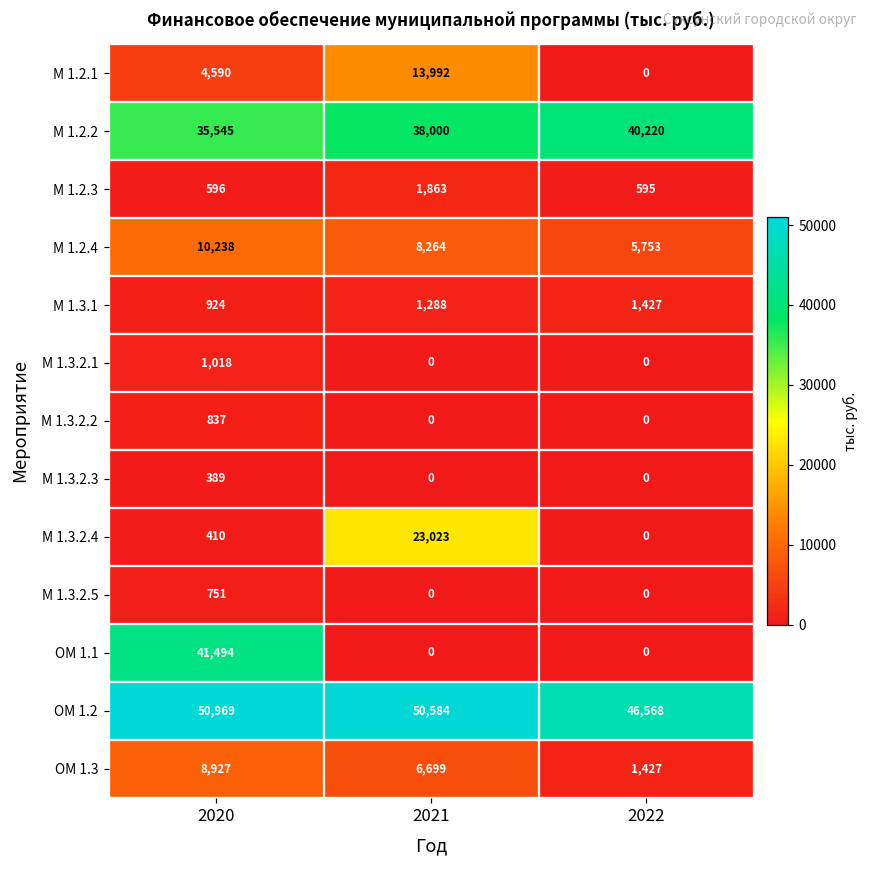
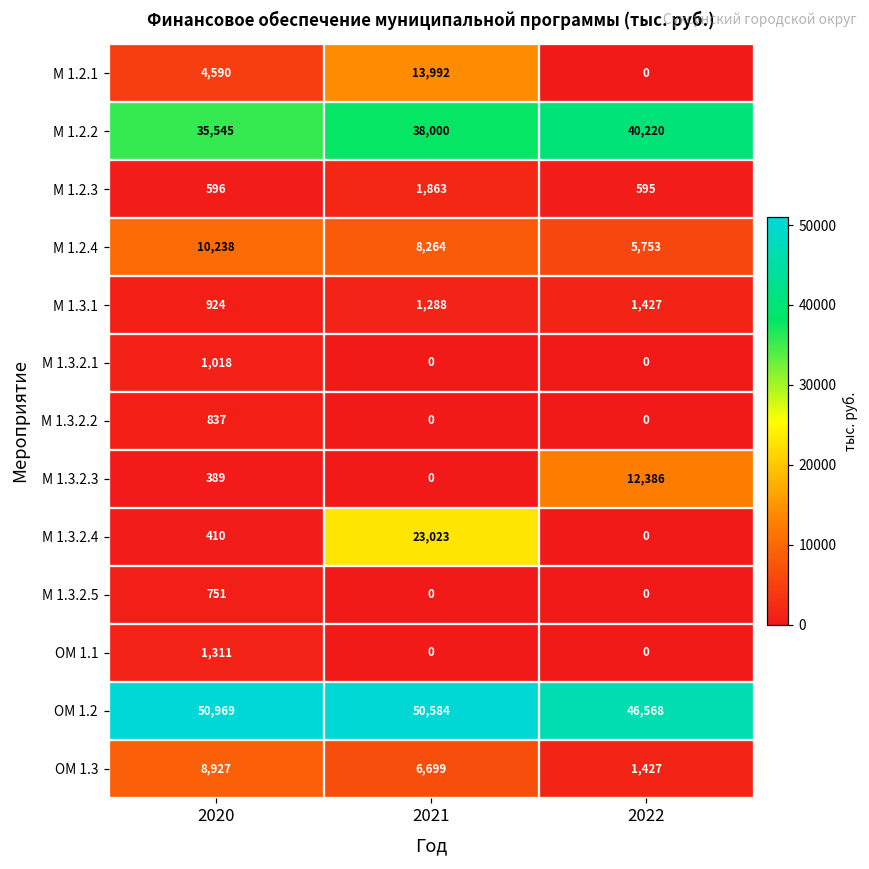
М 1.3.2.3, 2022: 0 -> 12,386
ОМ 1.1, 2020: 41,494 -> 1,311
